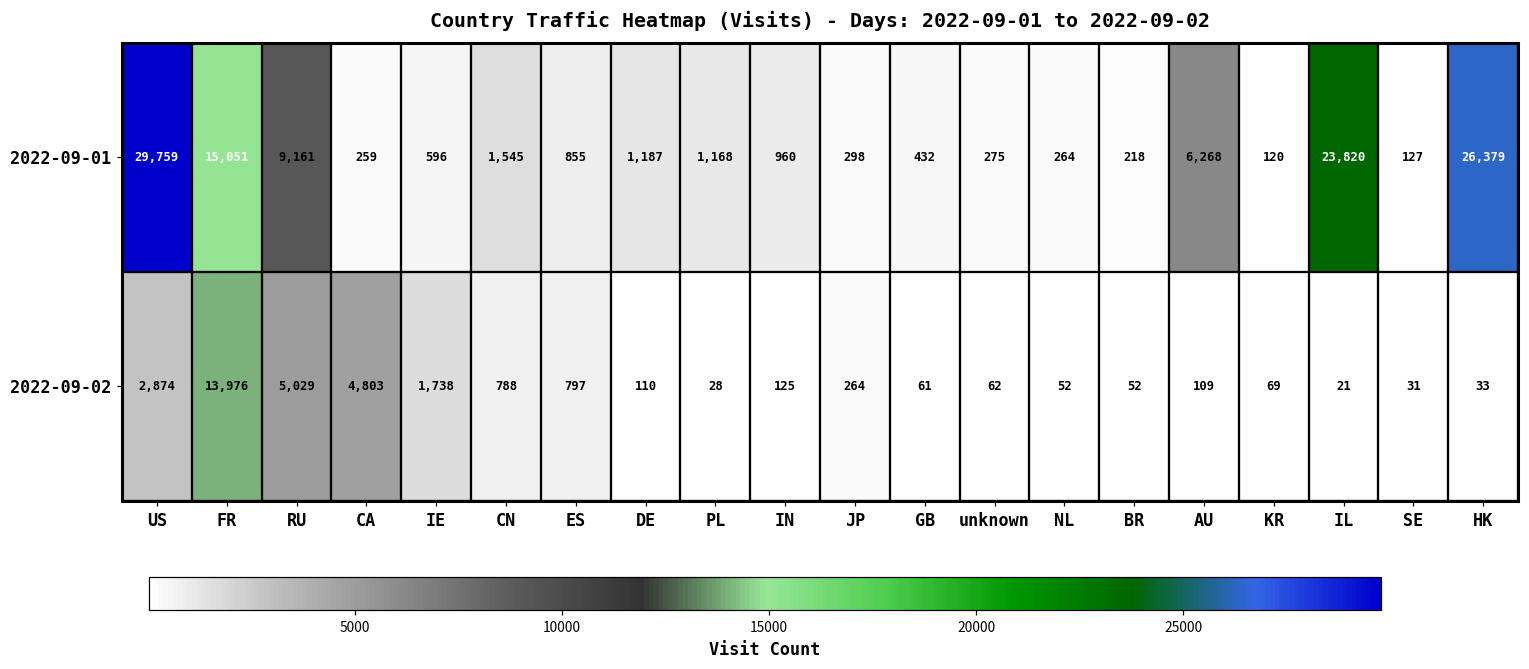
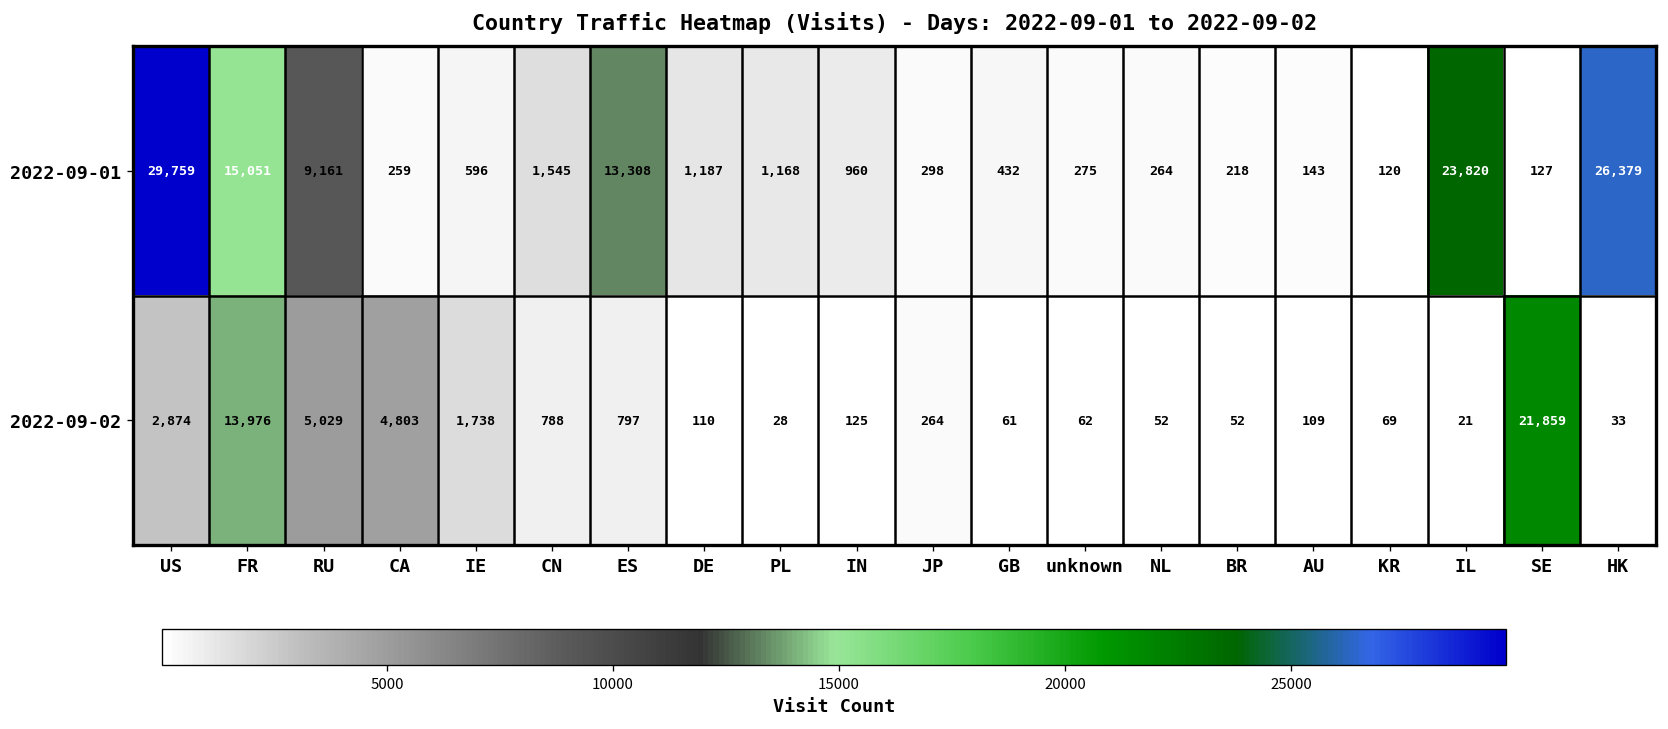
2022-09-01, ES: 855 -> 13,308
2022-09-01, AU: 6,268 -> 143
2022-09-02, SE: 31 -> 21,859
